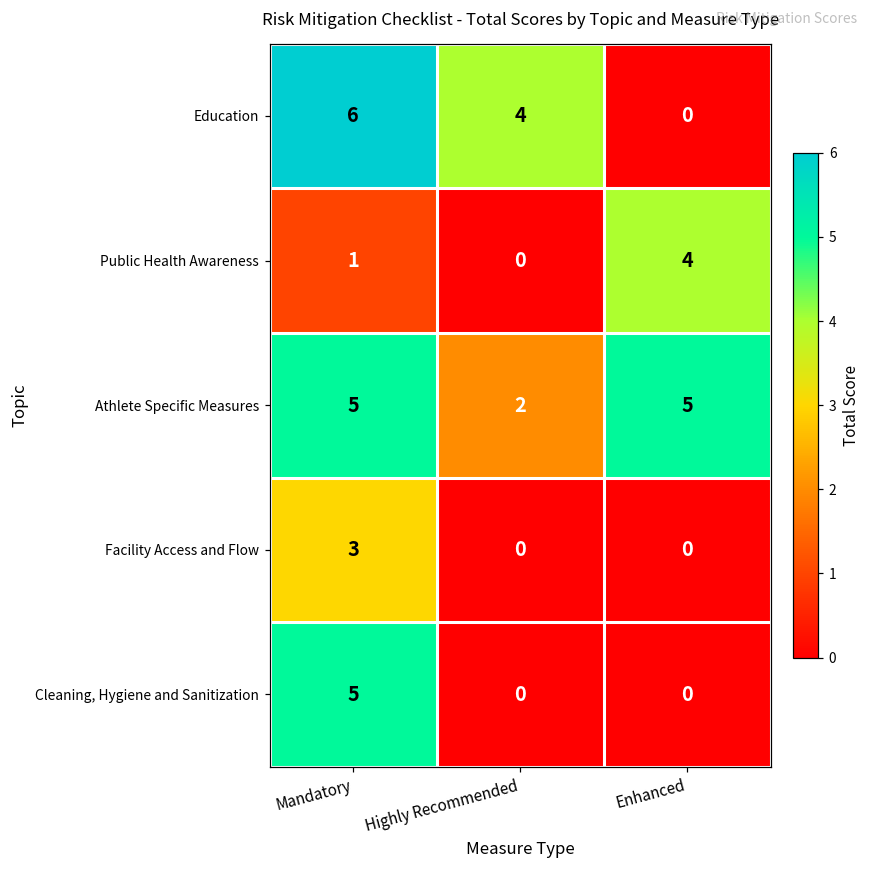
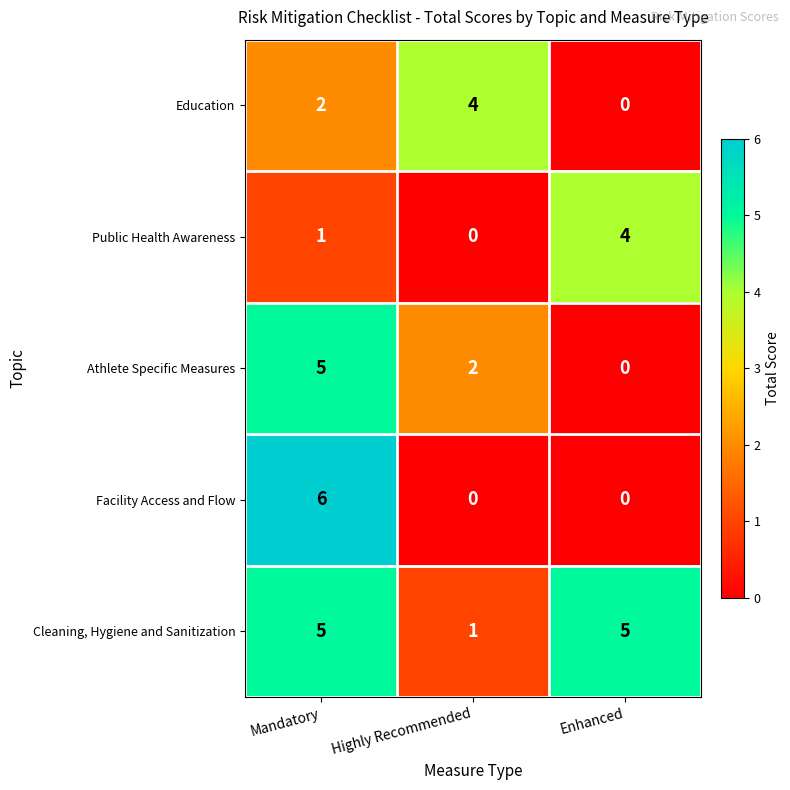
Education, Mandatory: 6 -> 2
Athlete Specific Measures, Enhanced: 5 -> 0
Facility Access and Flow, Mandatory: 3 -> 6
Cleaning, Hygiene and Sanitization, Highly Recommended: 0 -> 1
Cleaning, Hygiene and Sanitization, Enhanced: 0 -> 5
